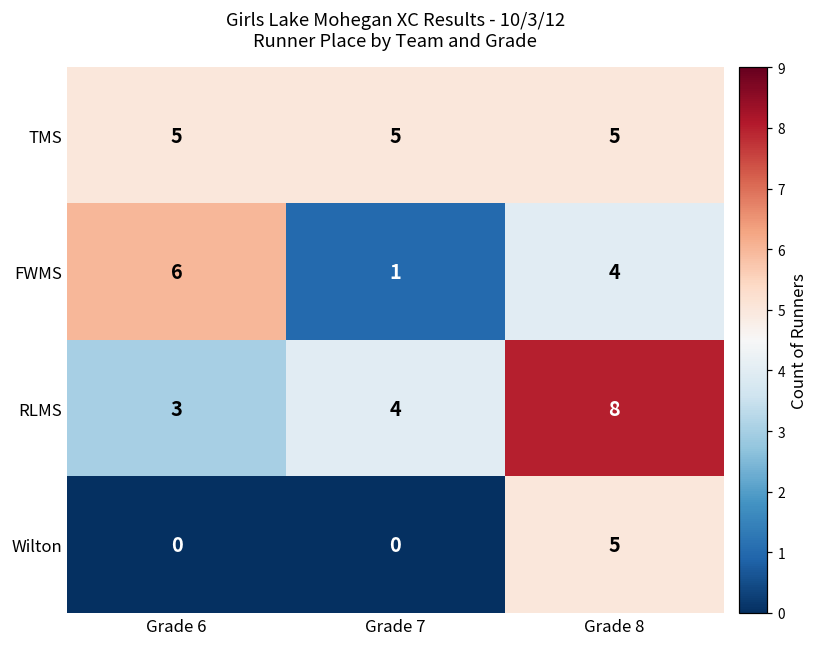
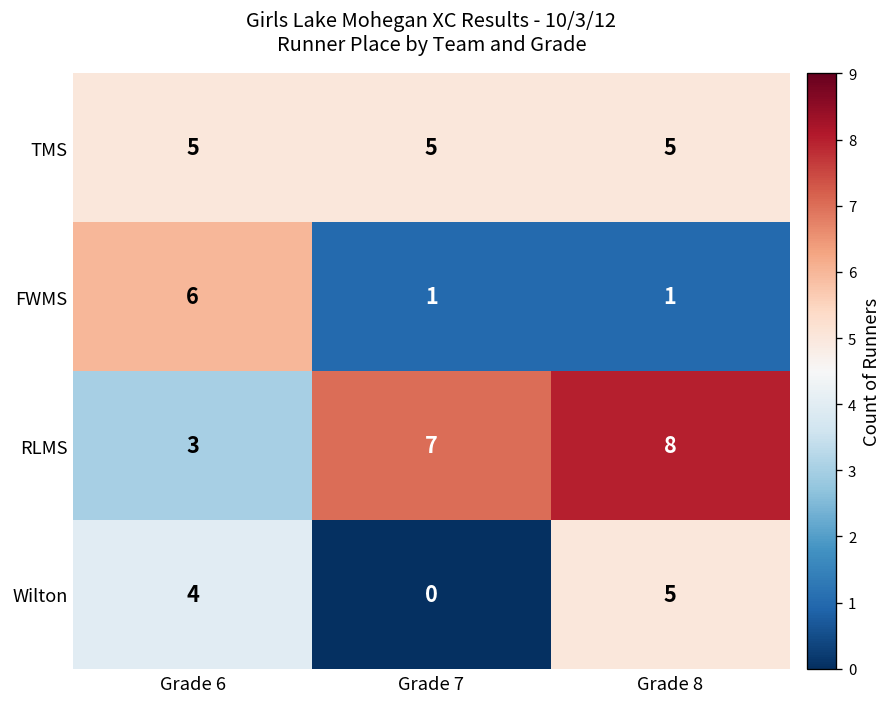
FWMS, Grade 8: 4 -> 1
RLMS, Grade 7: 4 -> 7
Wilton, Grade 6: 0 -> 4
